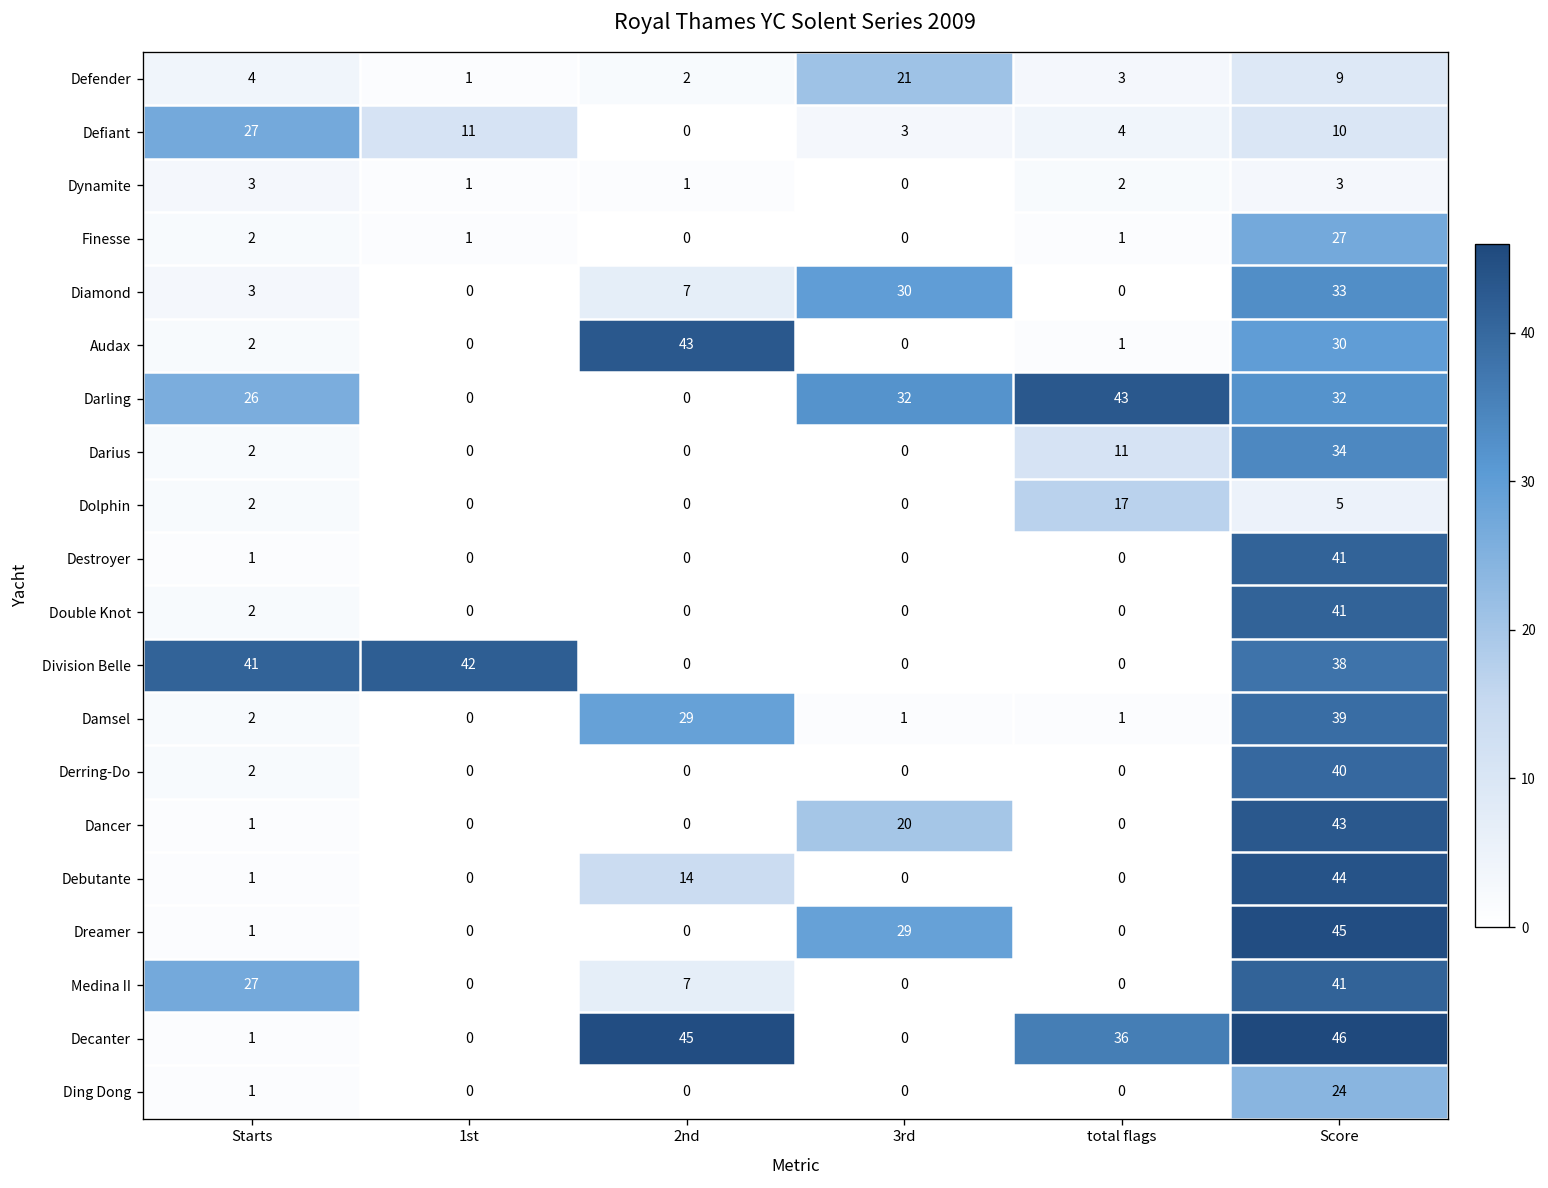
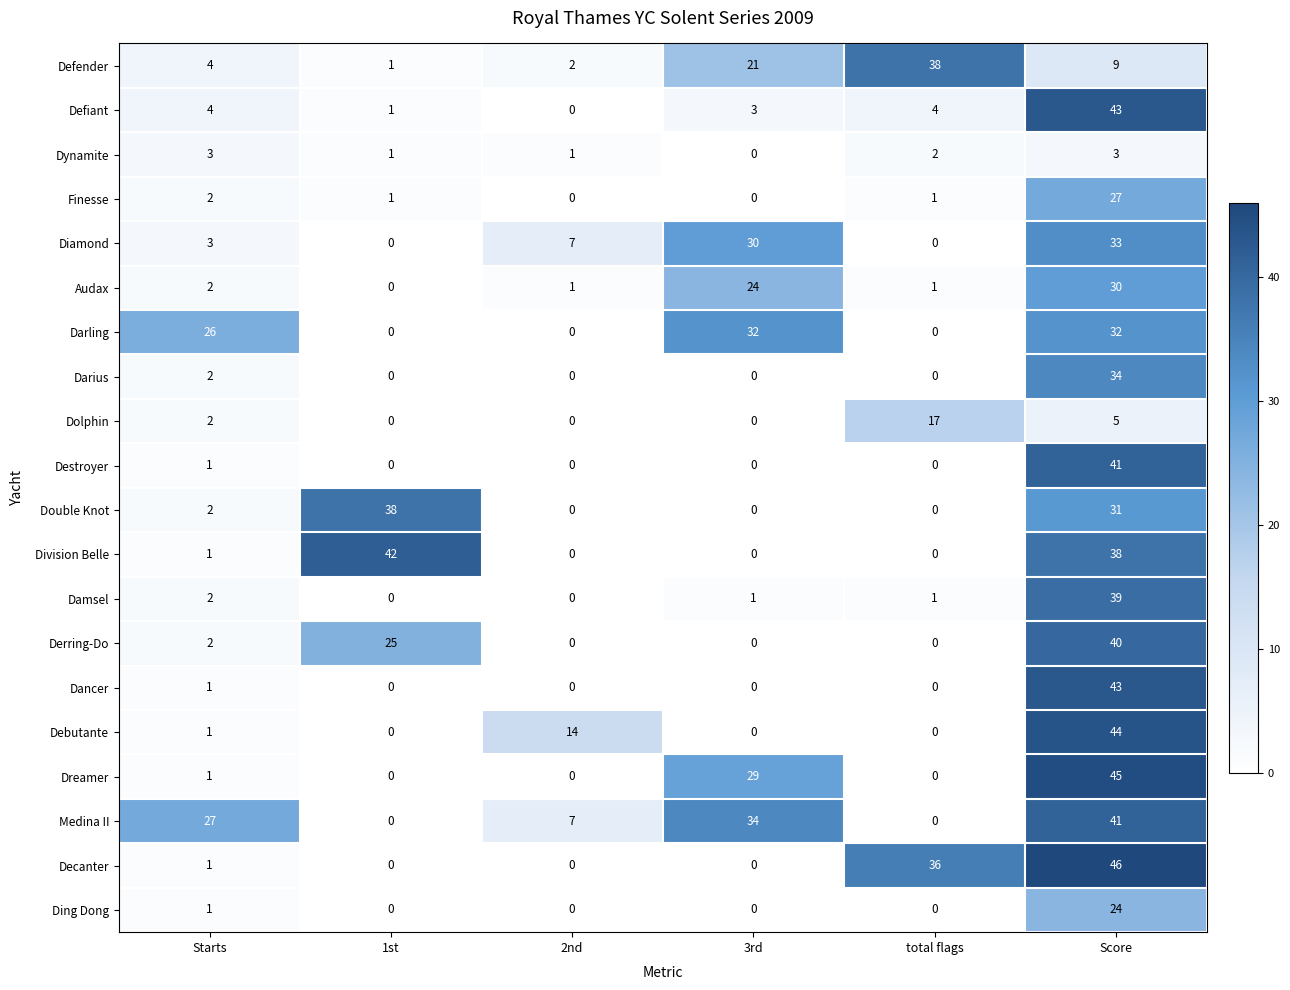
Defender, total flags: 3 -> 38
Defiant, Starts: 27 -> 4
Defiant, 1st: 11 -> 1
Defiant, Score: 10 -> 43
Audax, 2nd: 43 -> 1
Audax, 3rd: 0 -> 24
Darling, total flags: 43 -> 0
Darius, total flags: 11 -> 0
Double Knot, 1st: 0 -> 38
Double Knot, Score: 41 -> 31
Division Belle, Starts: 41 -> 1
Damsel, 2nd: 29 -> 0
Derring-Do, 1st: 0 -> 25
Dancer, 3rd: 20 -> 0
Medina II, 3rd: 0 -> 34
Decanter, 2nd: 45 -> 0
